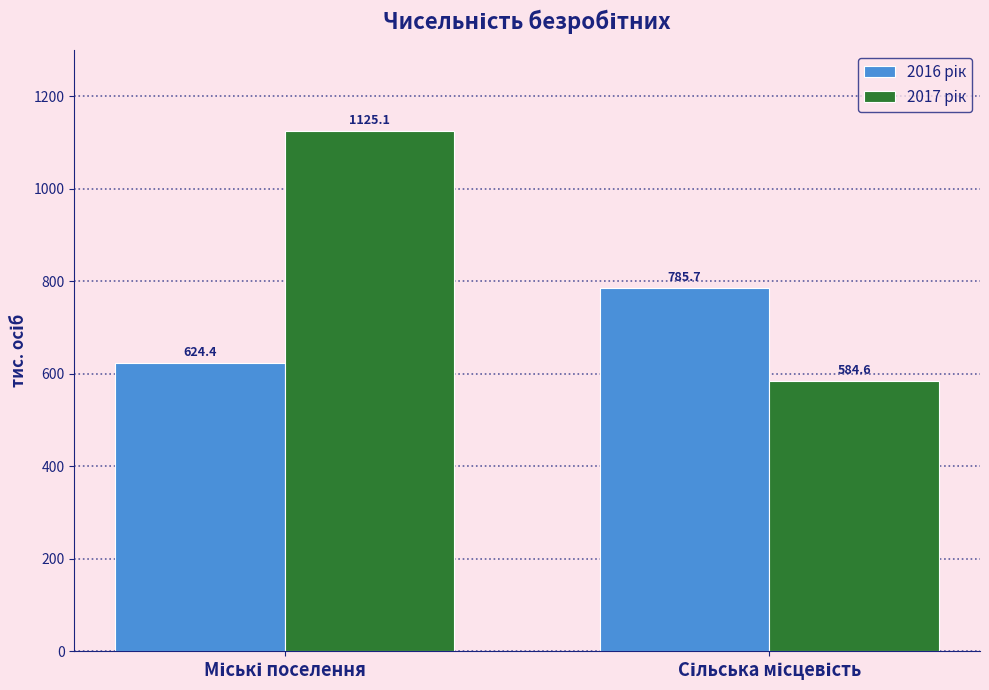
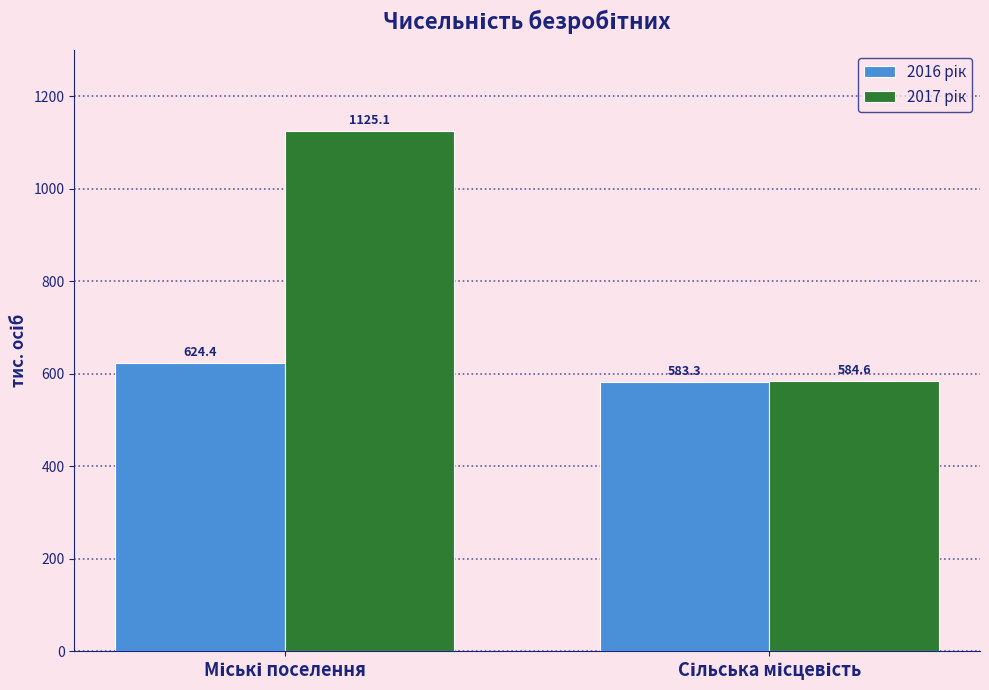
2016 рік, Сільська місцевість: 785.7 -> 583.3
